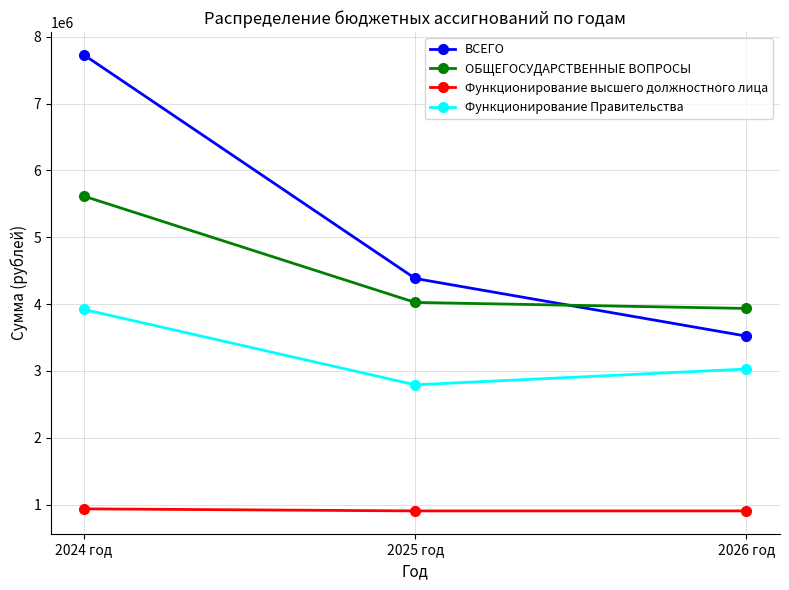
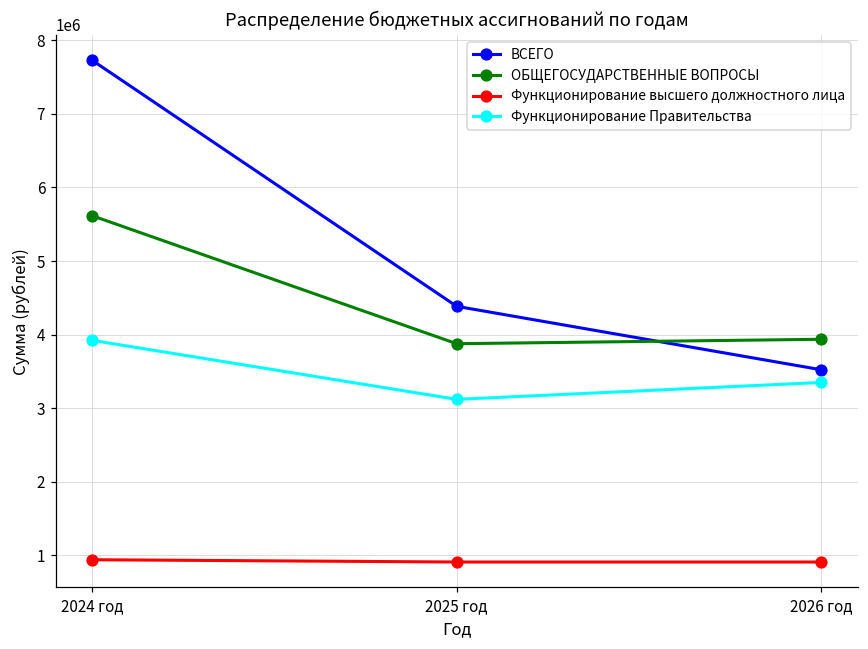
ОБЩЕГОСУДАРСТВЕННЫЕ ВОПРОСЫ, 2025 год: 4000000 -> 3900000
Функционирование Правительства, 2025 год: 2800000 -> 3100000
Функционирование Правительства, 2026 год: 3000000 -> 3300000
